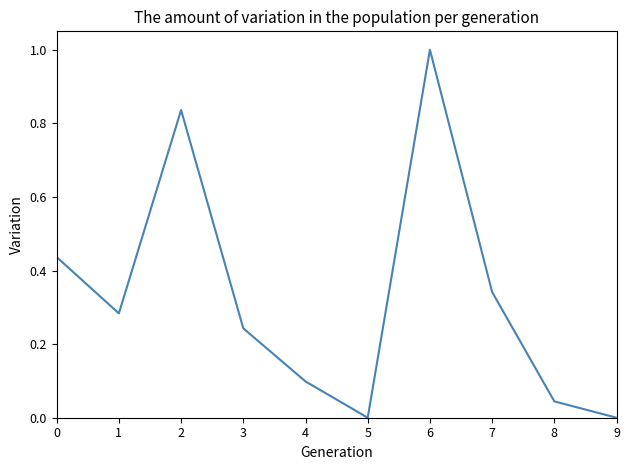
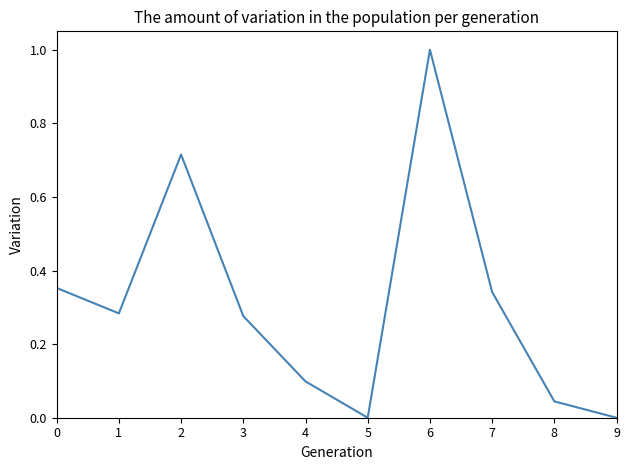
0: 0.44 -> 0.35
2: 0.84 -> 0.72
3: 0.24 -> 0.28
